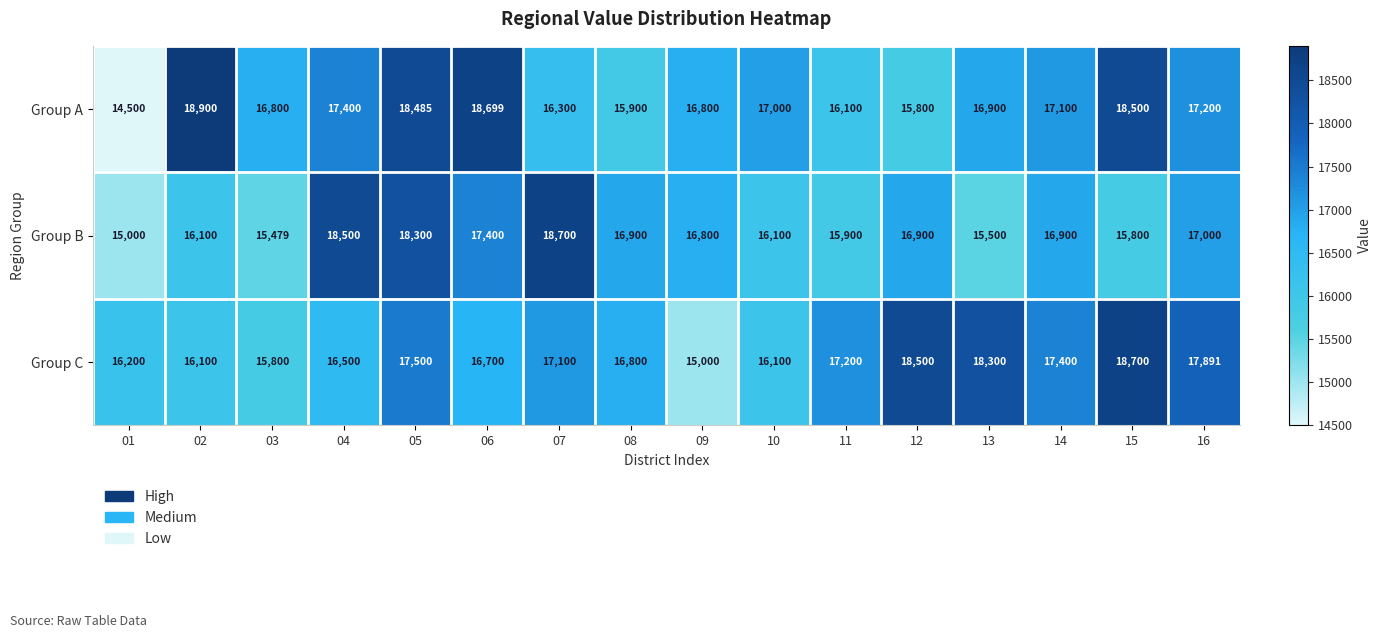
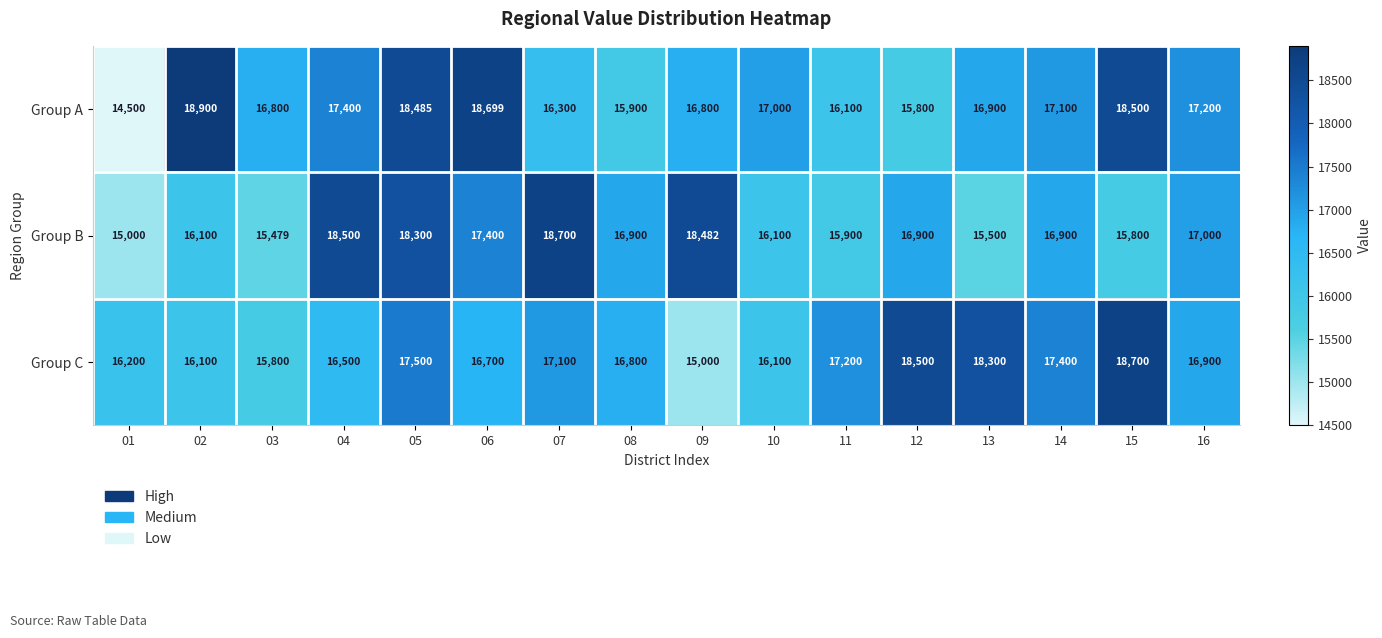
Group B, 09: 16,800 -> 18,482
Group C, 16: 17,891 -> 16,900
